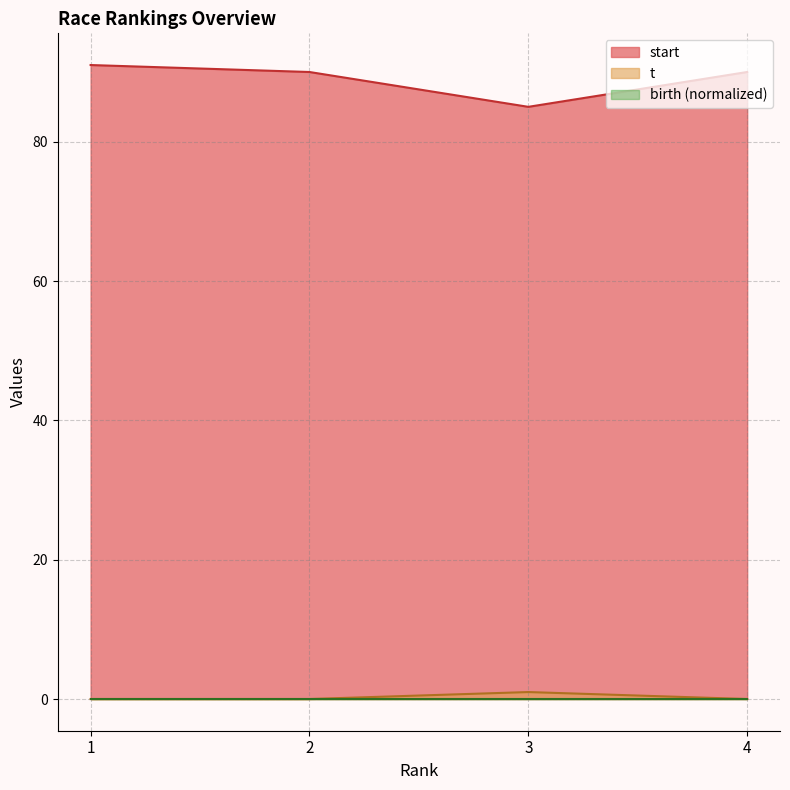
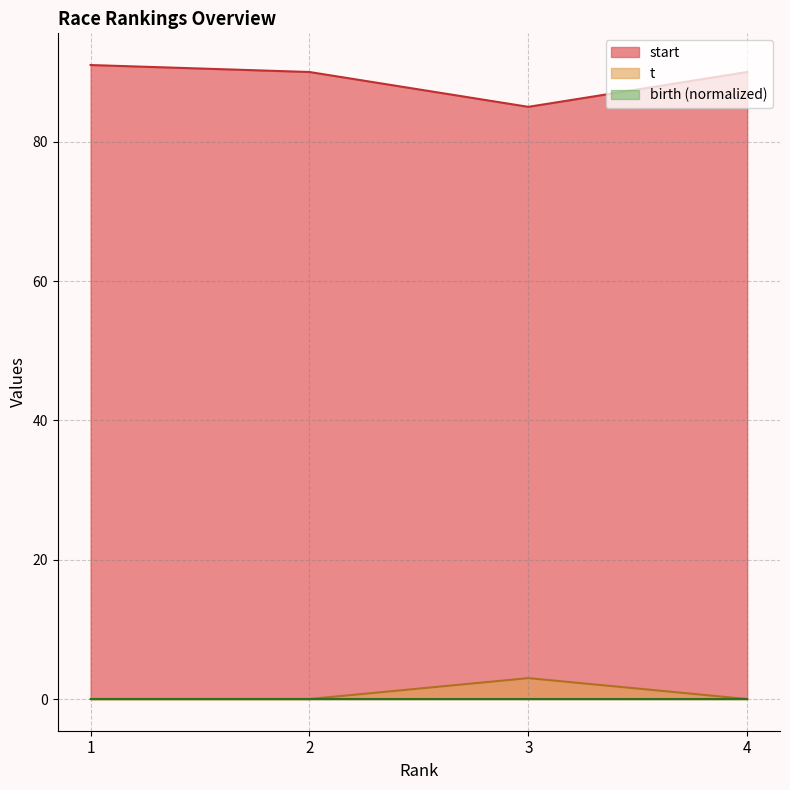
t, 3: 1 -> 3
